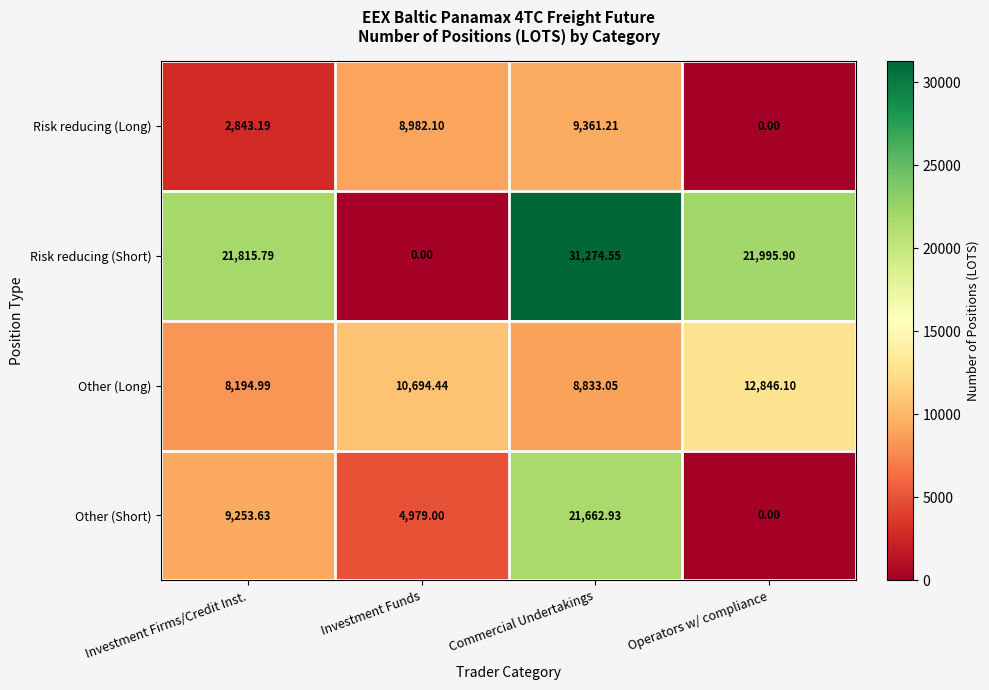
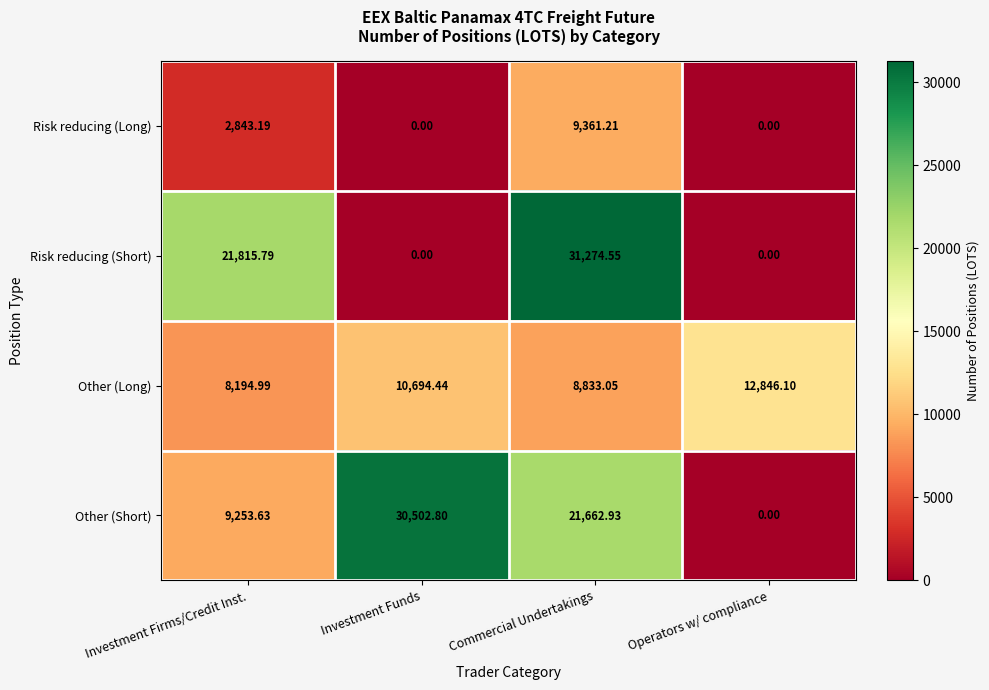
Risk reducing (Long), Investment Funds: 8,982.10 -> 0.00
Risk reducing (Short), Operators w/ compliance: 21,995.90 -> 0.00
Other (Short), Investment Funds: 4,979.00 -> 30,502.80
